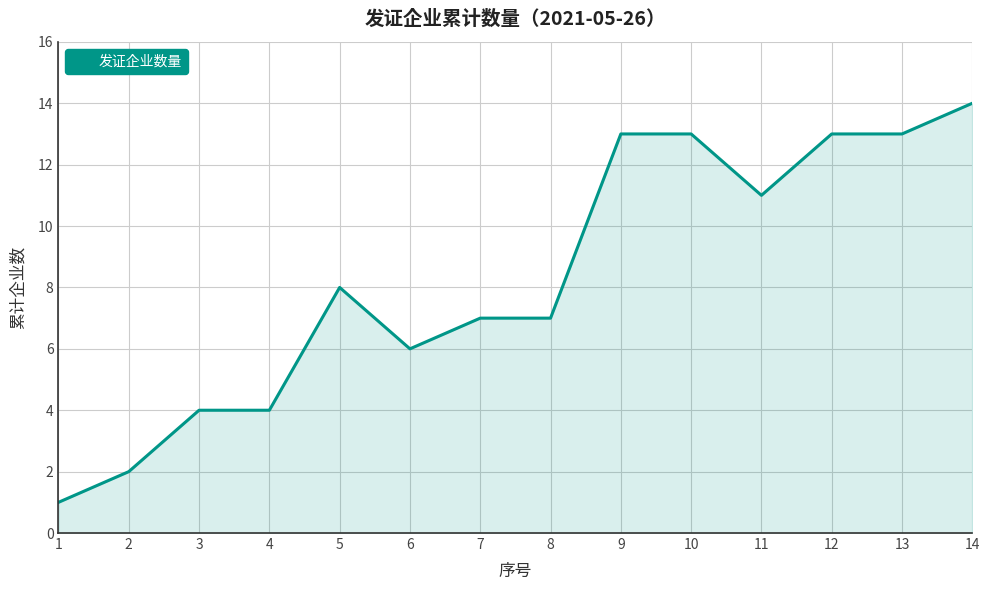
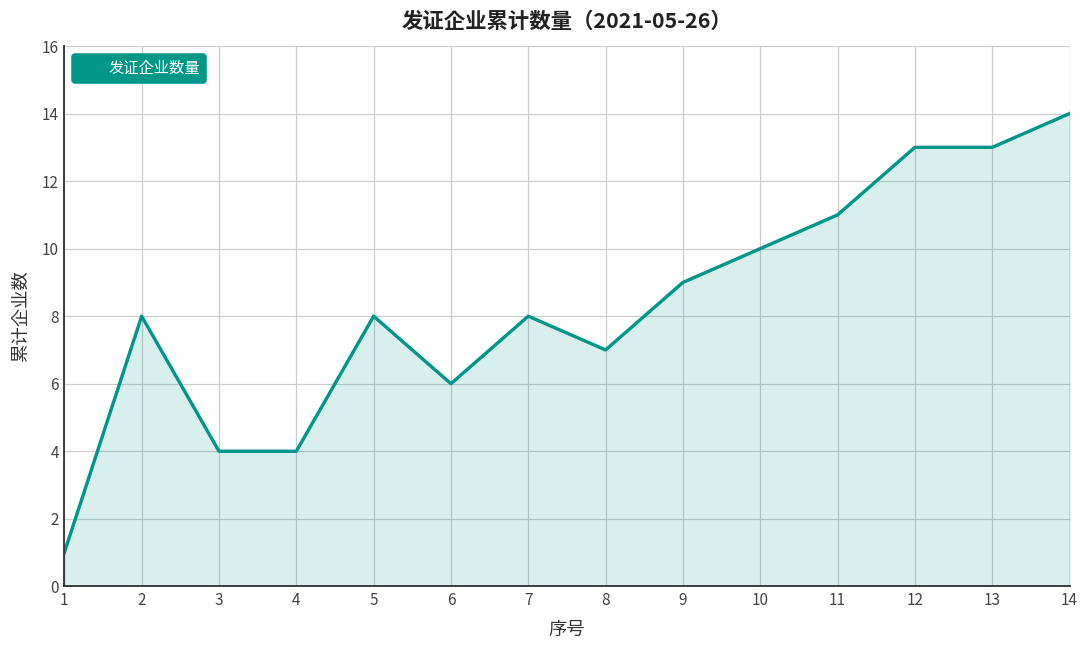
2: 2 -> 8
7: 7 -> 8
9: 13 -> 9
10: 13 -> 10
